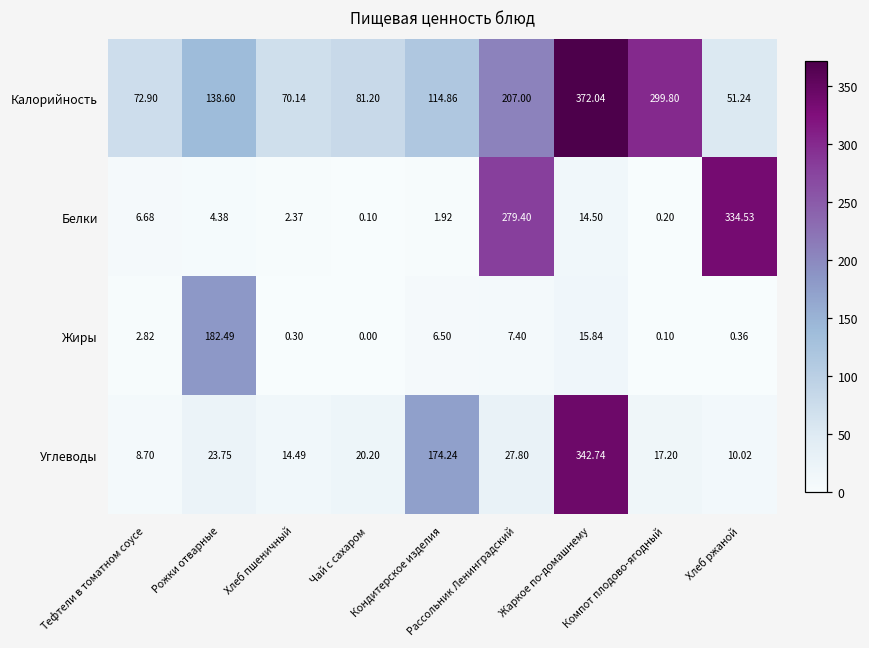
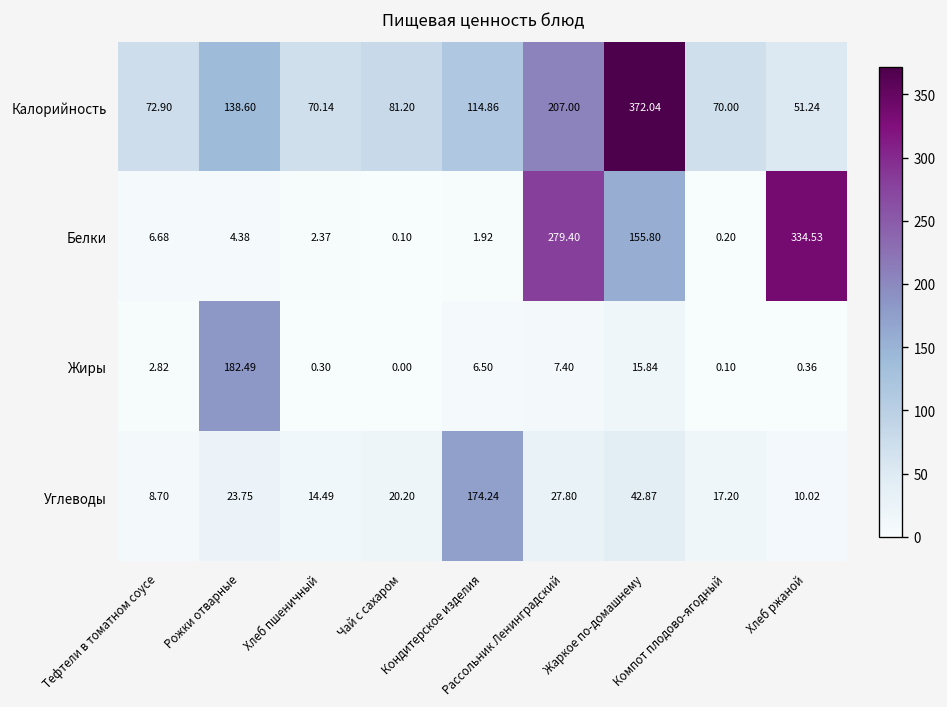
Калорийность, Компот плодово-ягодный: 299.80 -> 70.00
Белки, Жаркое по-домашнему: 14.50 -> 155.80
Углеводы, Жаркое по-домашнему: 342.74 -> 42.87
